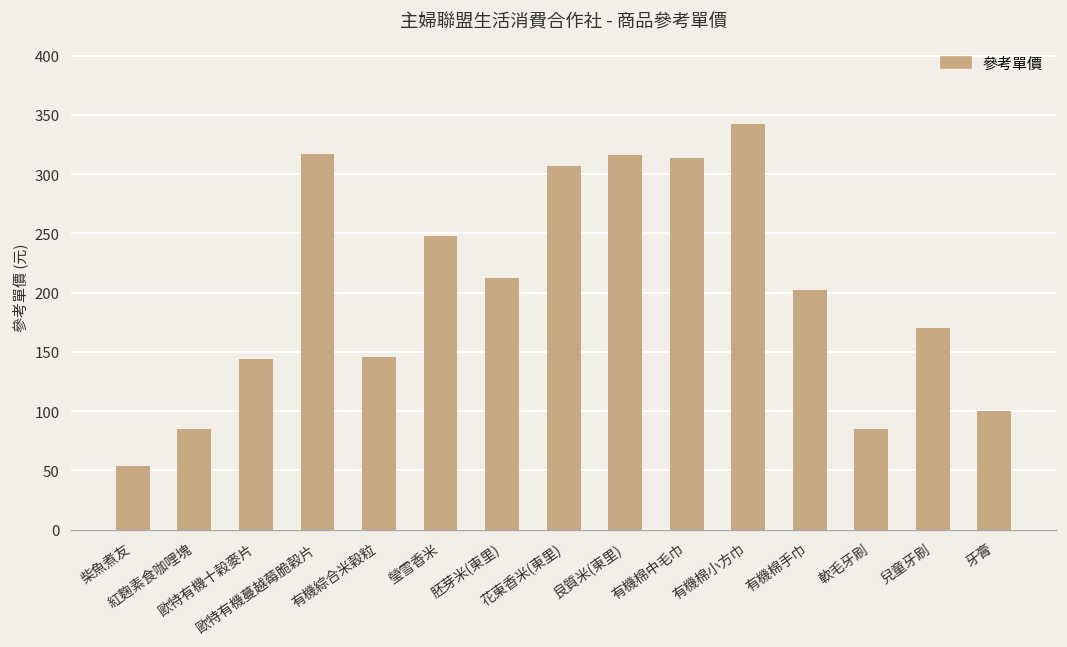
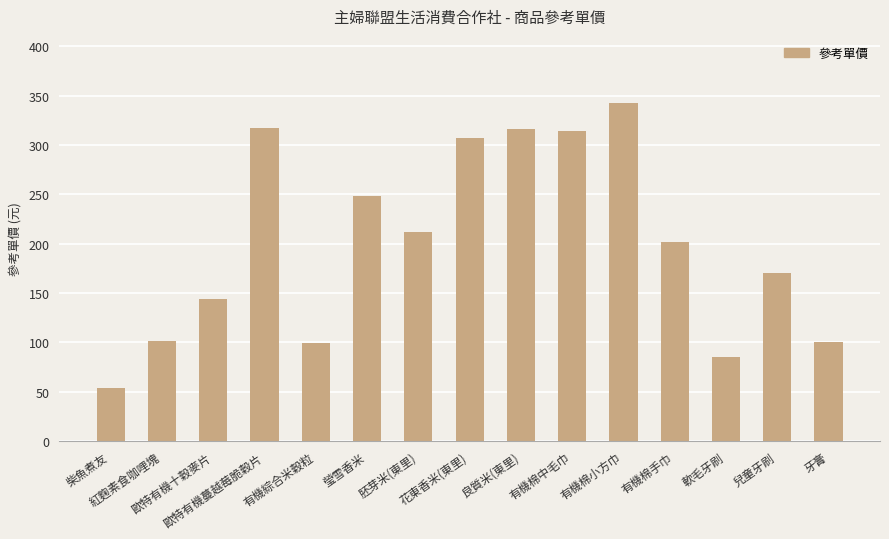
紅麴素食咖哩塊: 90 -> 100
有機綜合米穀粒: 150 -> 100
